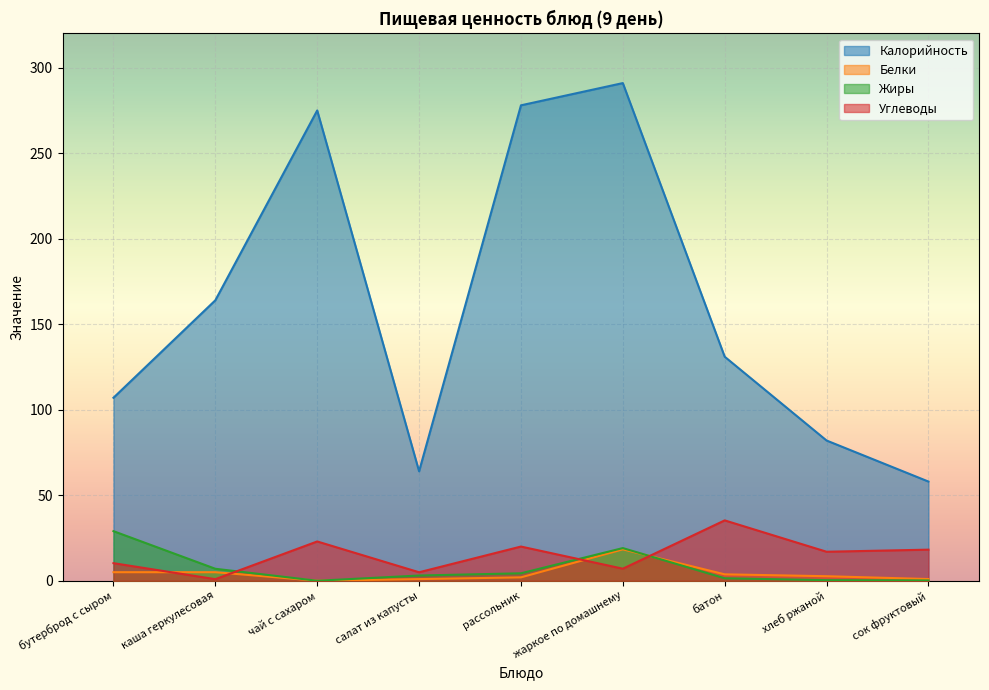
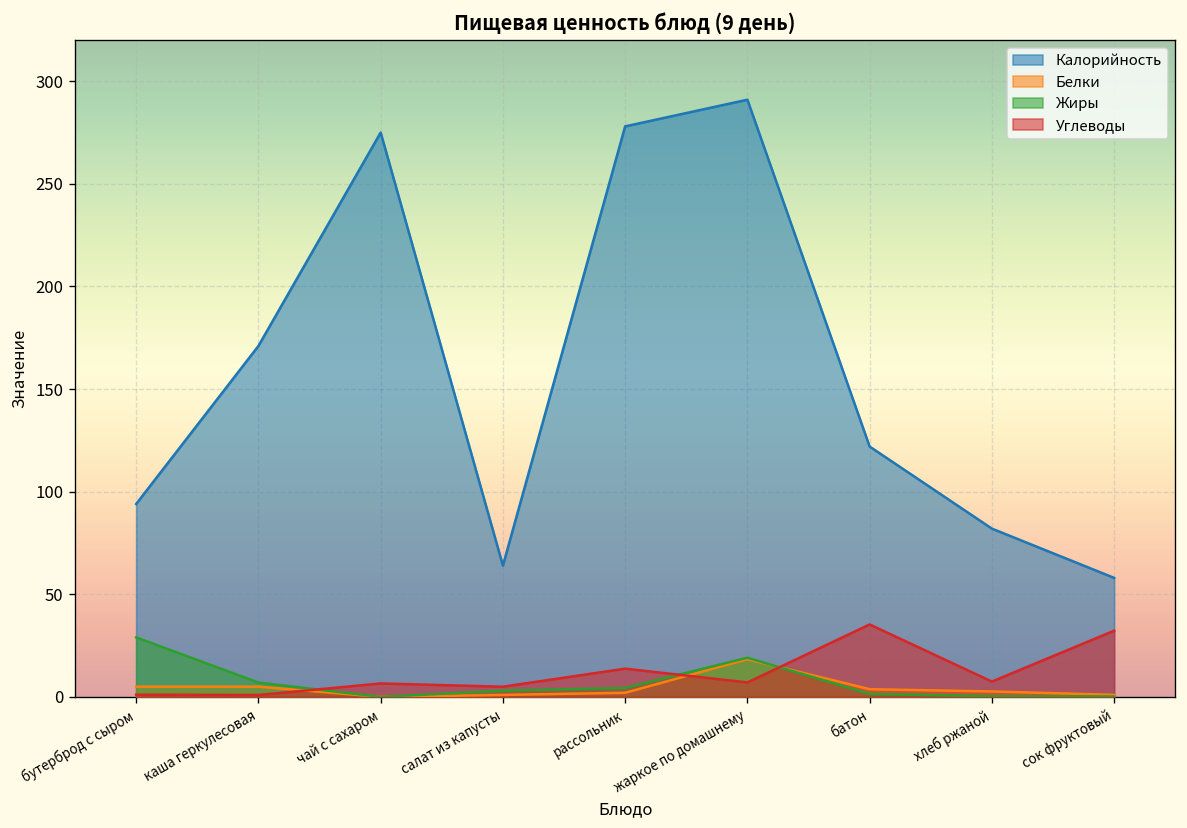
Калорийность, бутерброд с сыром: 107 -> 94
Углеводы, бутерброд с сыром: 10 -> 1
Калорийность, каша геркулесовая: 164 -> 171
Углеводы, чай с сахаром: 23 -> 7
Углеводы, рассольник: 20 -> 14
Калорийность, батон: 131 -> 122
Углеводы, хлеб ржаной: 17 -> 7
Углеводы, сок фруктовый: 18 -> 32
